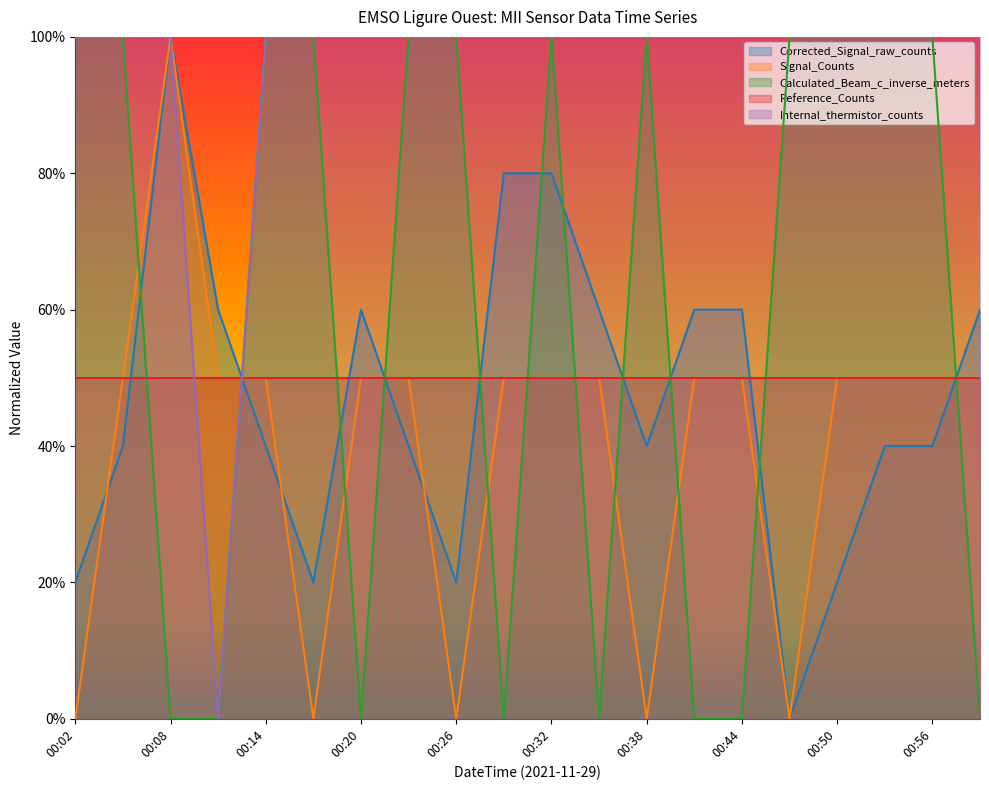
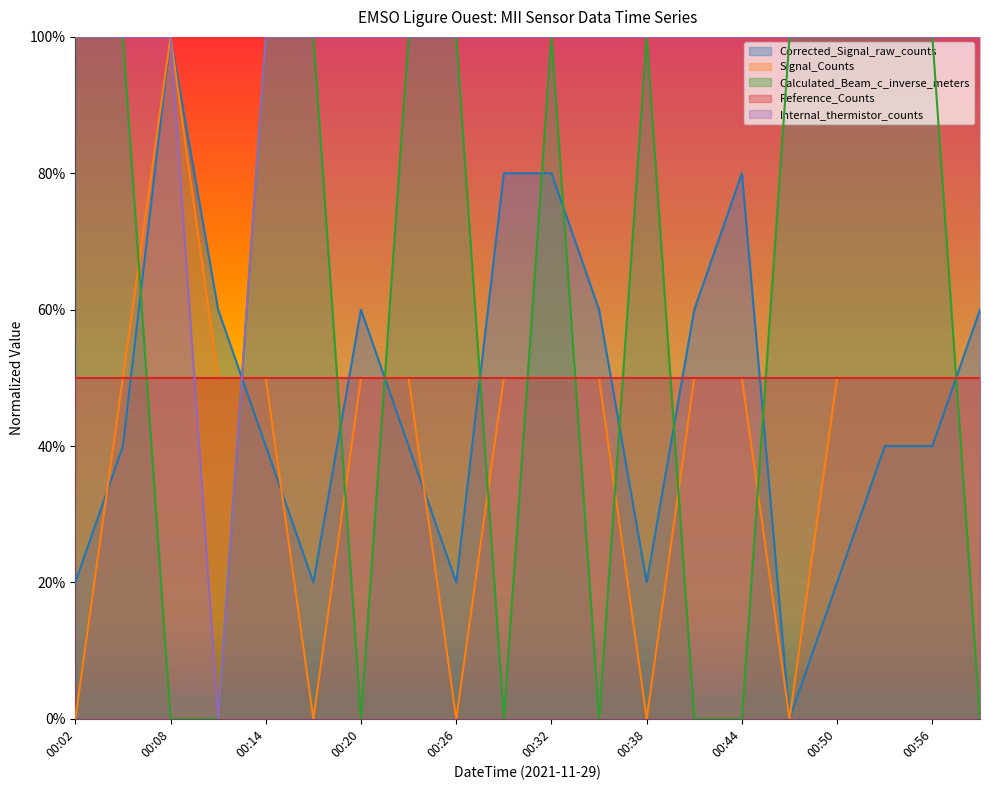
Corrected_Signal_raw_counts, 00:38: 40% -> 20%
Corrected_Signal_raw_counts, 00:44: 60% -> 80%
